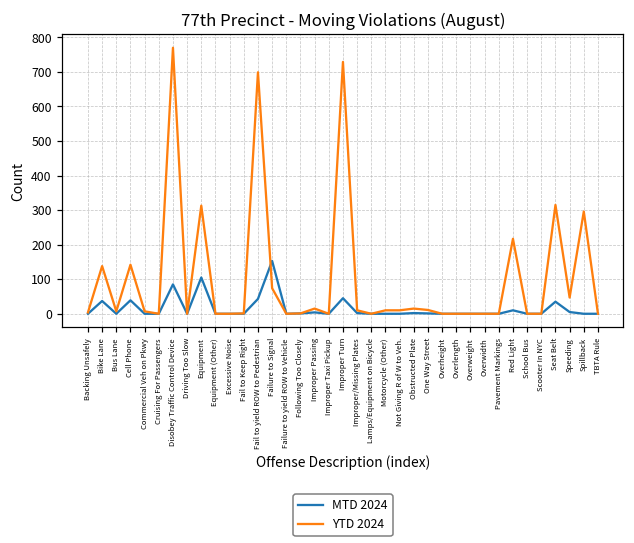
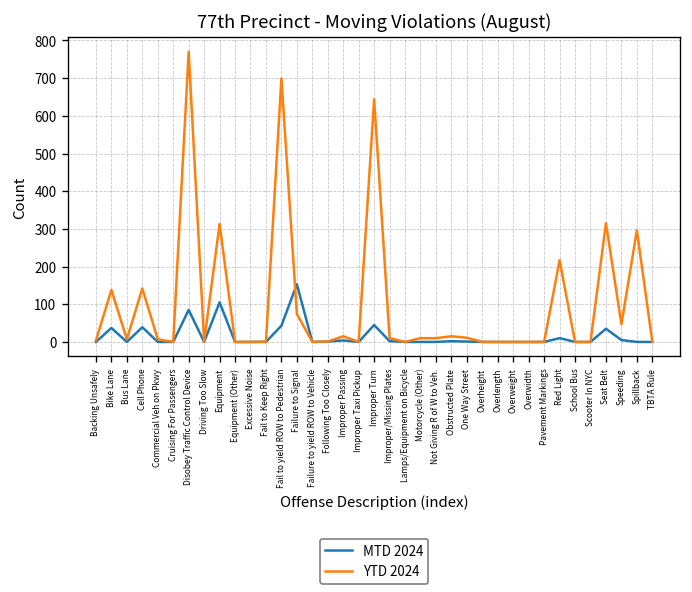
YTD 2024, Improper Turn: 730 -> 640
